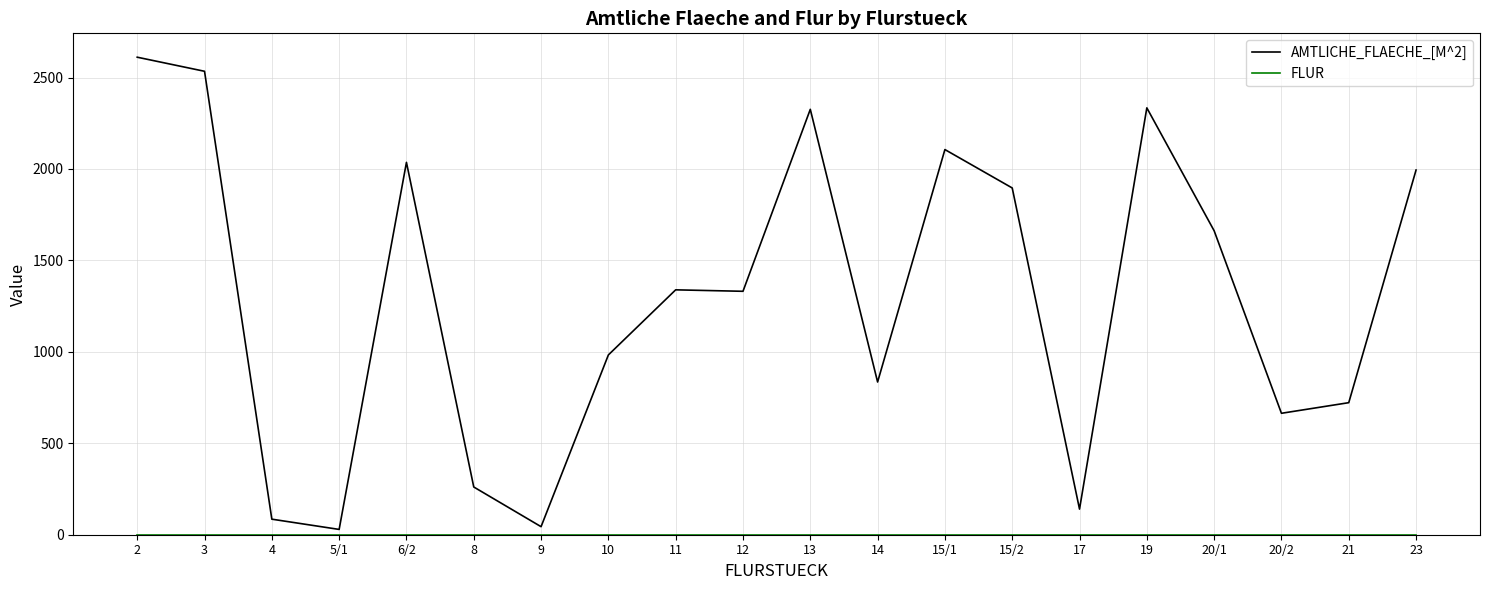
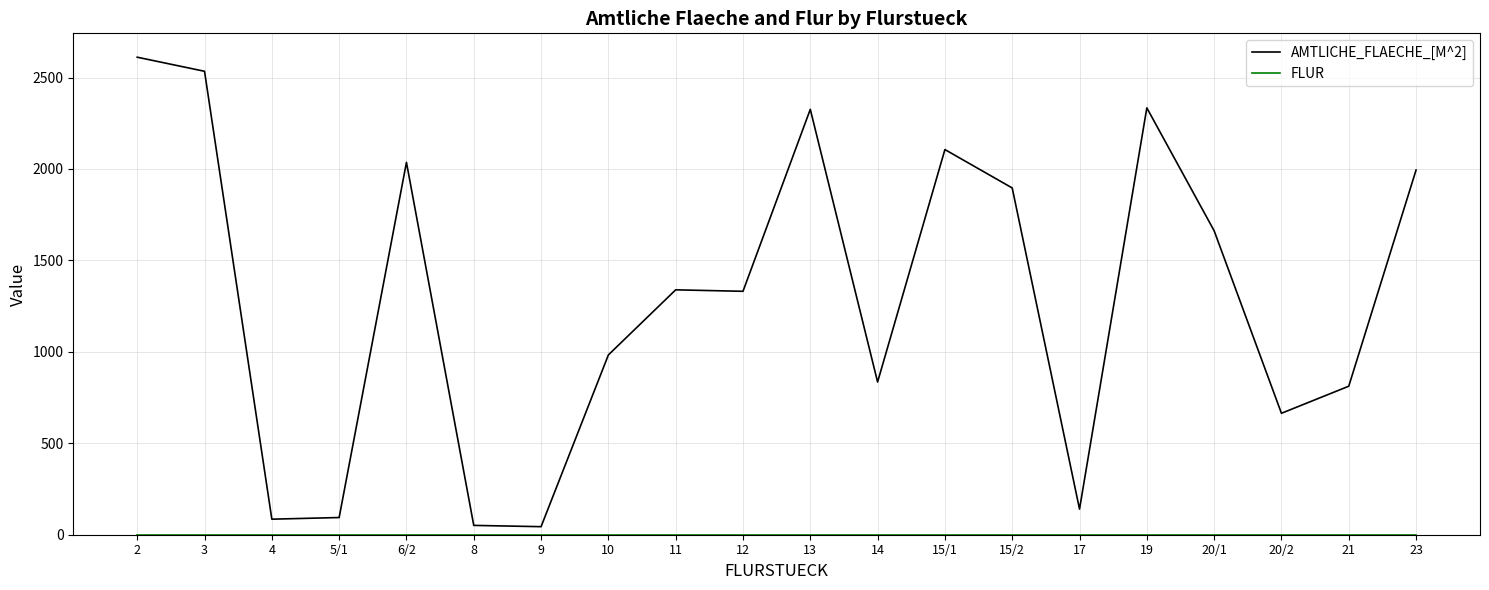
AMTLICHE_FLAECHE_[M^2], 5/1: 30 -> 90
AMTLICHE_FLAECHE_[M^2], 8: 260 -> 50
AMTLICHE_FLAECHE_[M^2], 21: 720 -> 810
